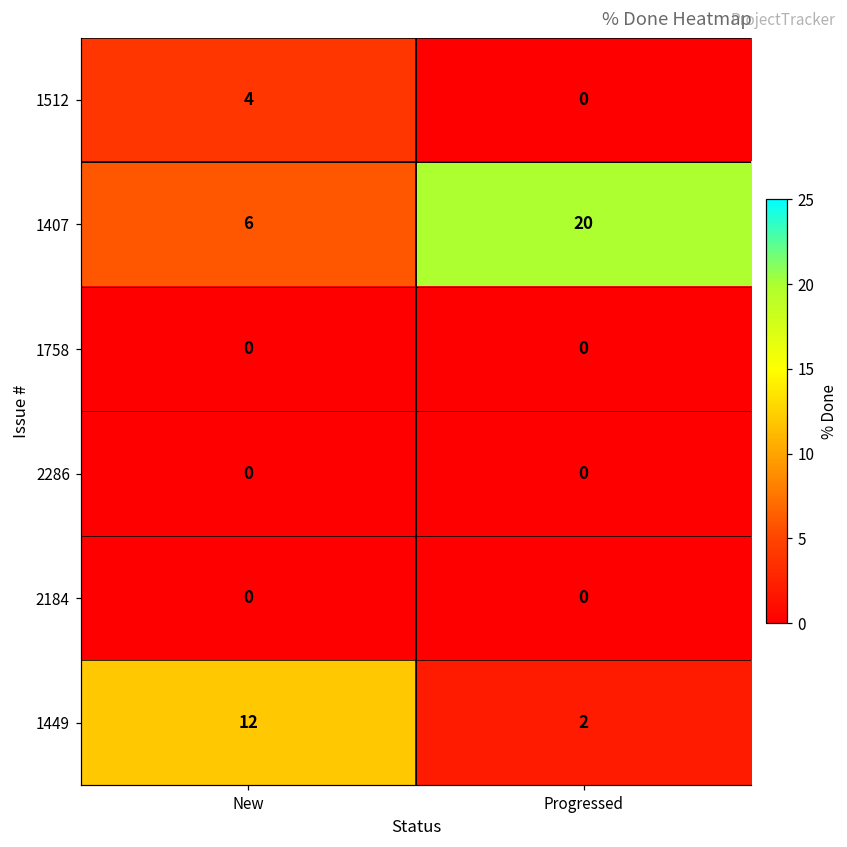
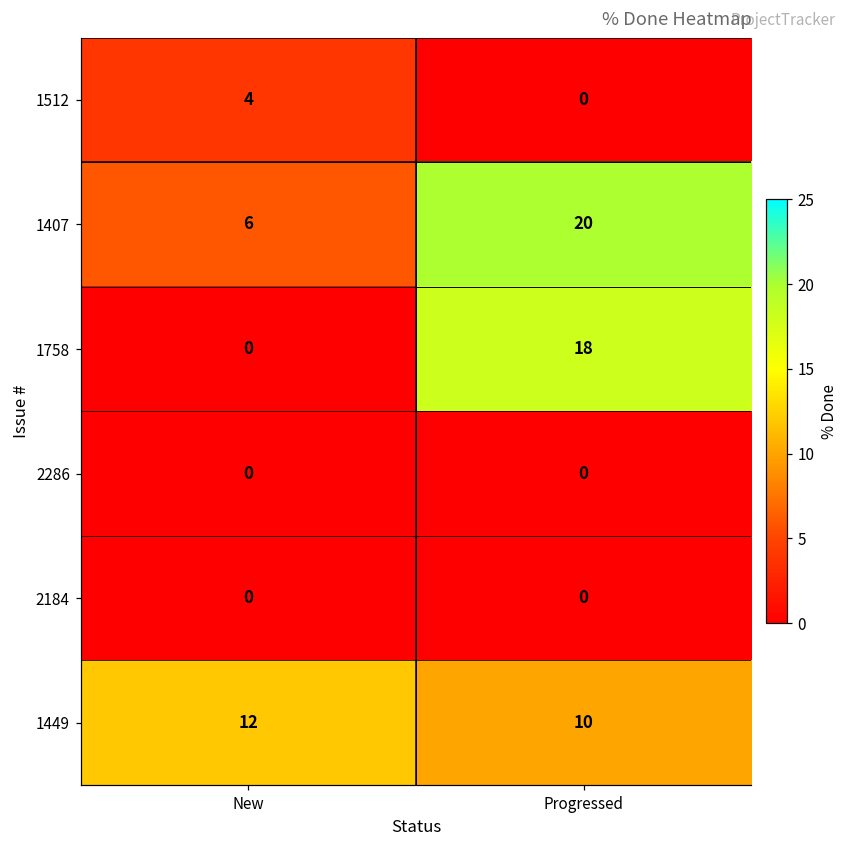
1758, Progressed: 0 -> 18
1449, Progressed: 2 -> 10
